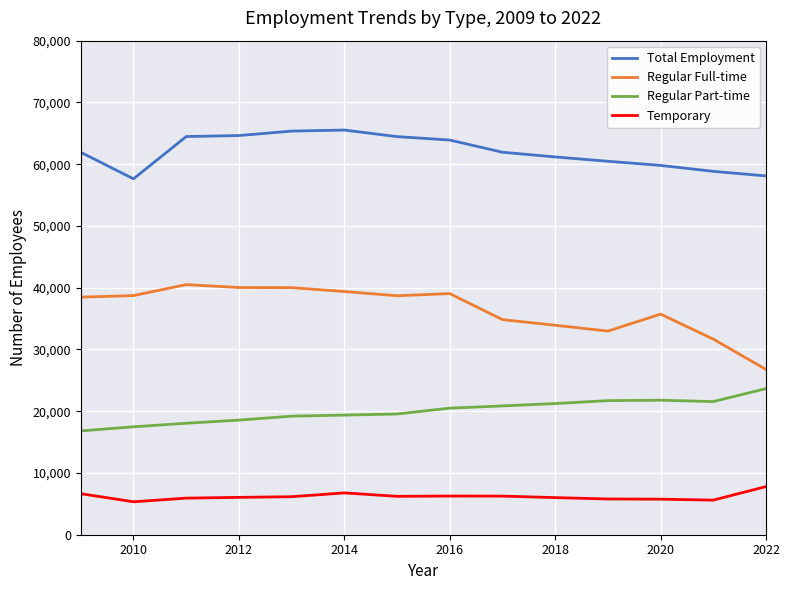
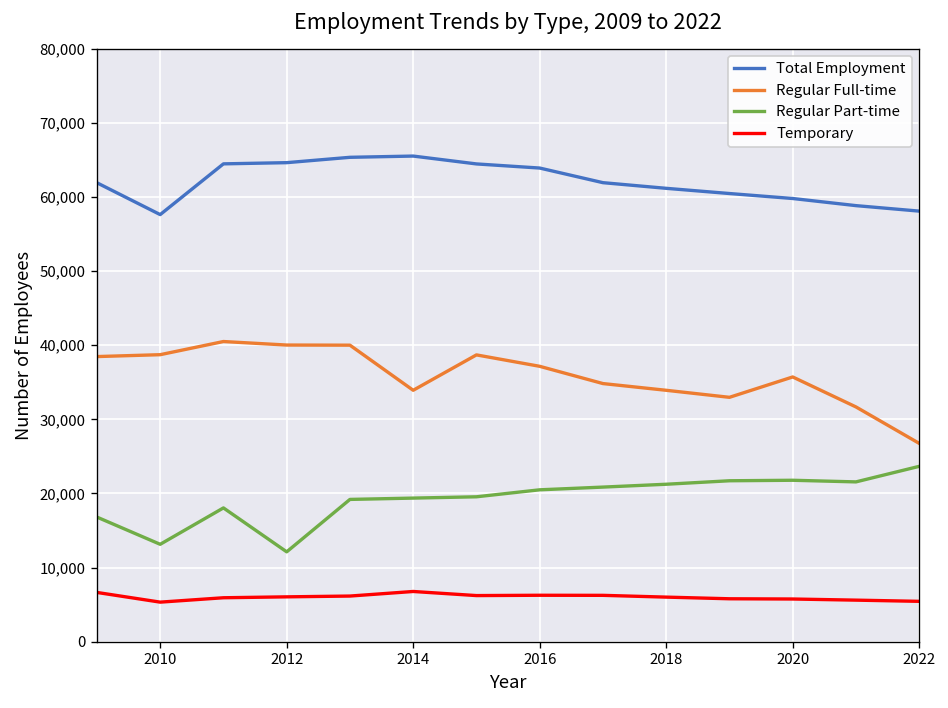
Regular Part-time, 2010: 17,000 -> 13,000
Regular Part-time, 2012: 19,000 -> 12,000
Regular Full-time, 2014: 39,000 -> 34,000
Regular Full-time, 2016: 39,000 -> 37,000
Temporary, 2022: 8,000 -> 5,000
